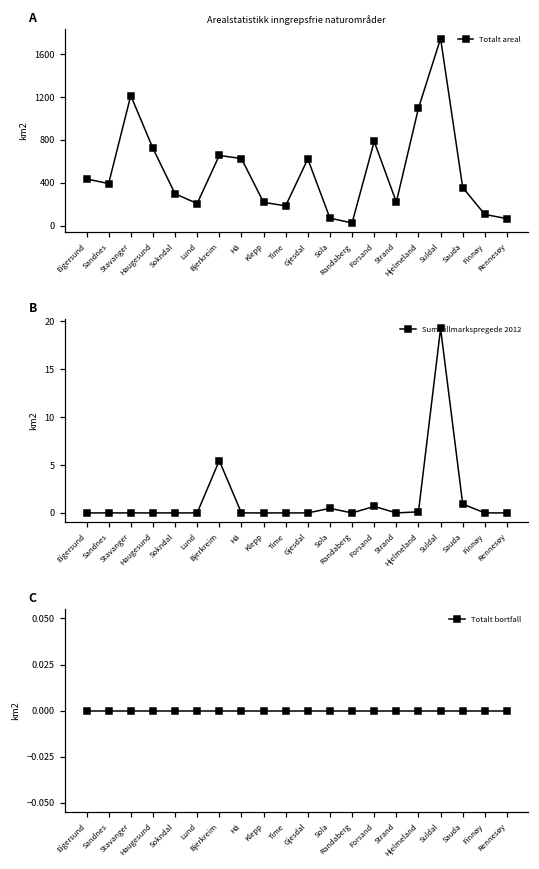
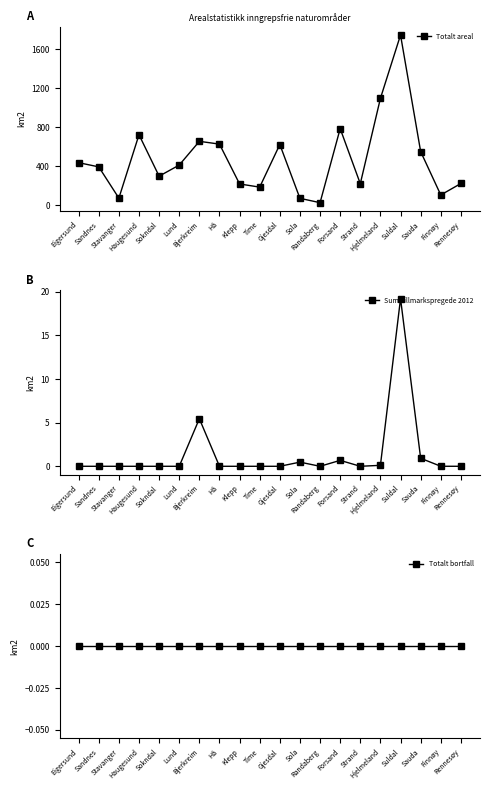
Arealstatistikk inngrepsfrie naturområder, Stavanger: 1200 -> 100
Arealstatistikk inngrepsfrie naturområder, Lund: 200 -> 400
Arealstatistikk inngrepsfrie naturområder, Sauda: 400 -> 500
Arealstatistikk inngrepsfrie naturområder, Rennesøy: 100 -> 200
